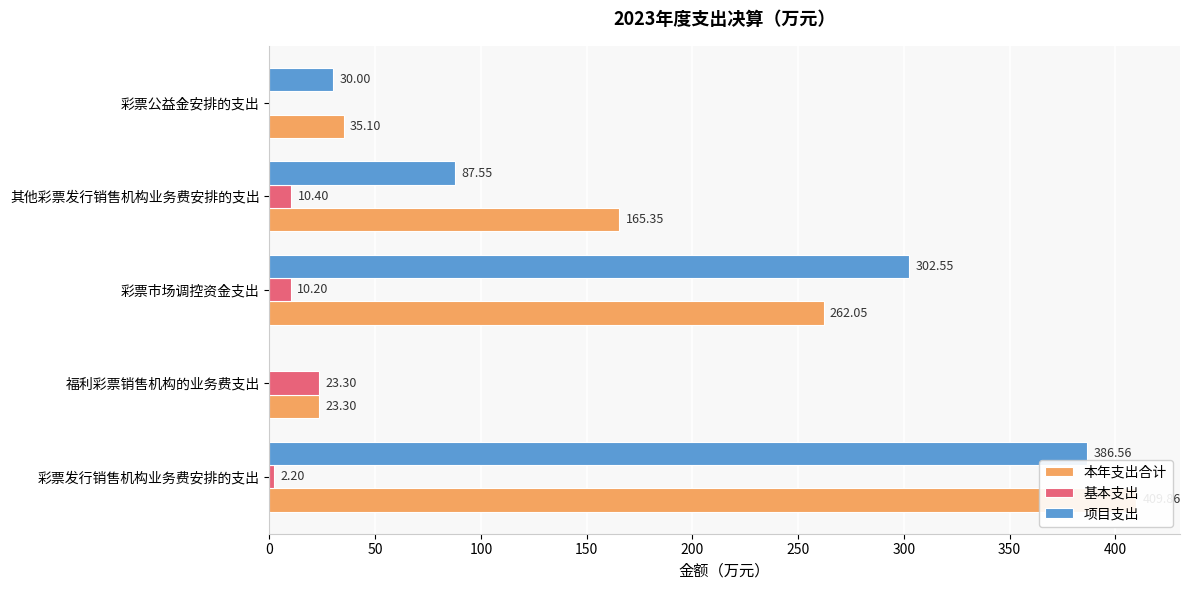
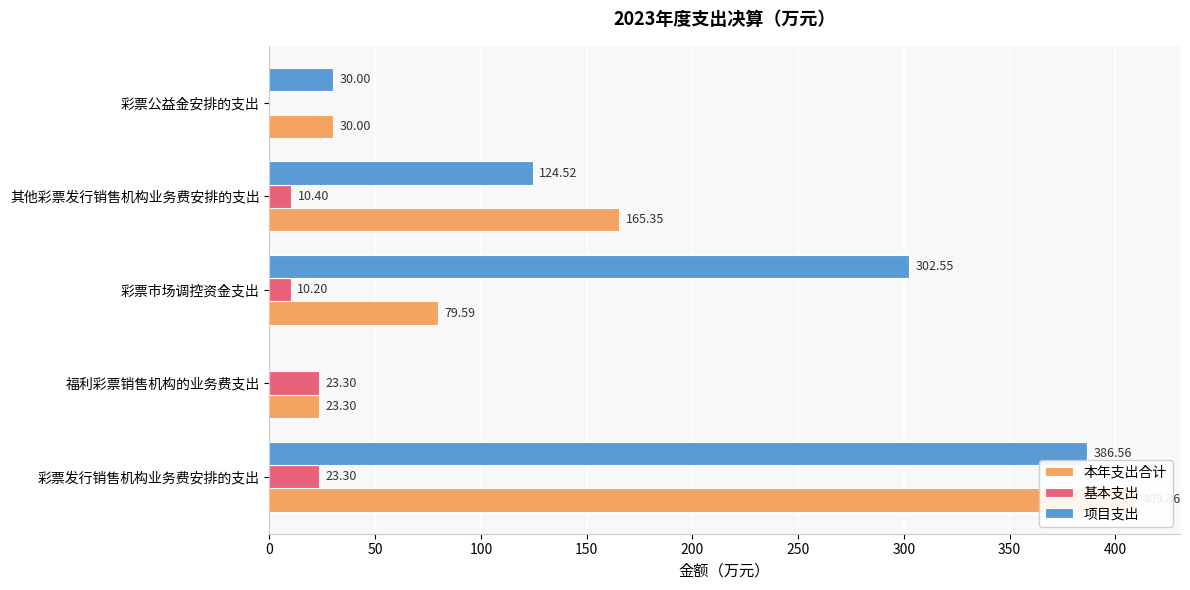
本年支出合计, 彩票公益金安排的支出: 35.10 -> 30.00
项目支出, 其他彩票发行销售机构业务费安排的支出: 87.55 -> 124.52
本年支出合计, 彩票市场调控资金支出: 262.05 -> 79.59
基本支出, 彩票发行销售机构业务费安排的支出: 2.20 -> 23.30
